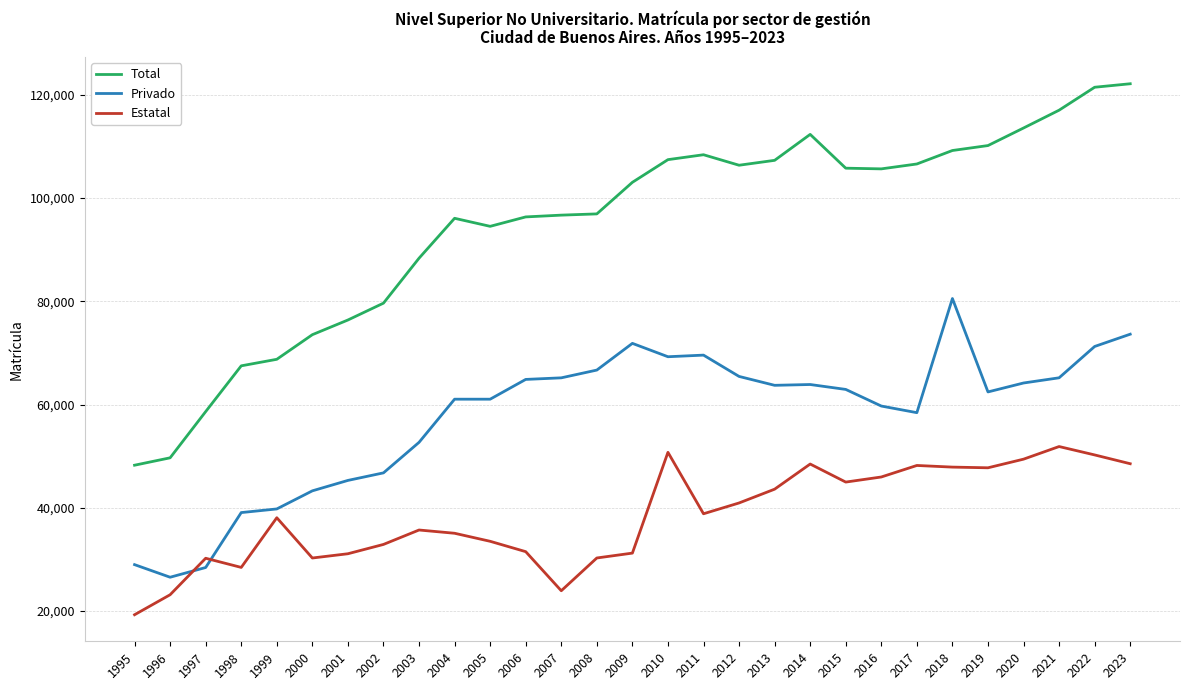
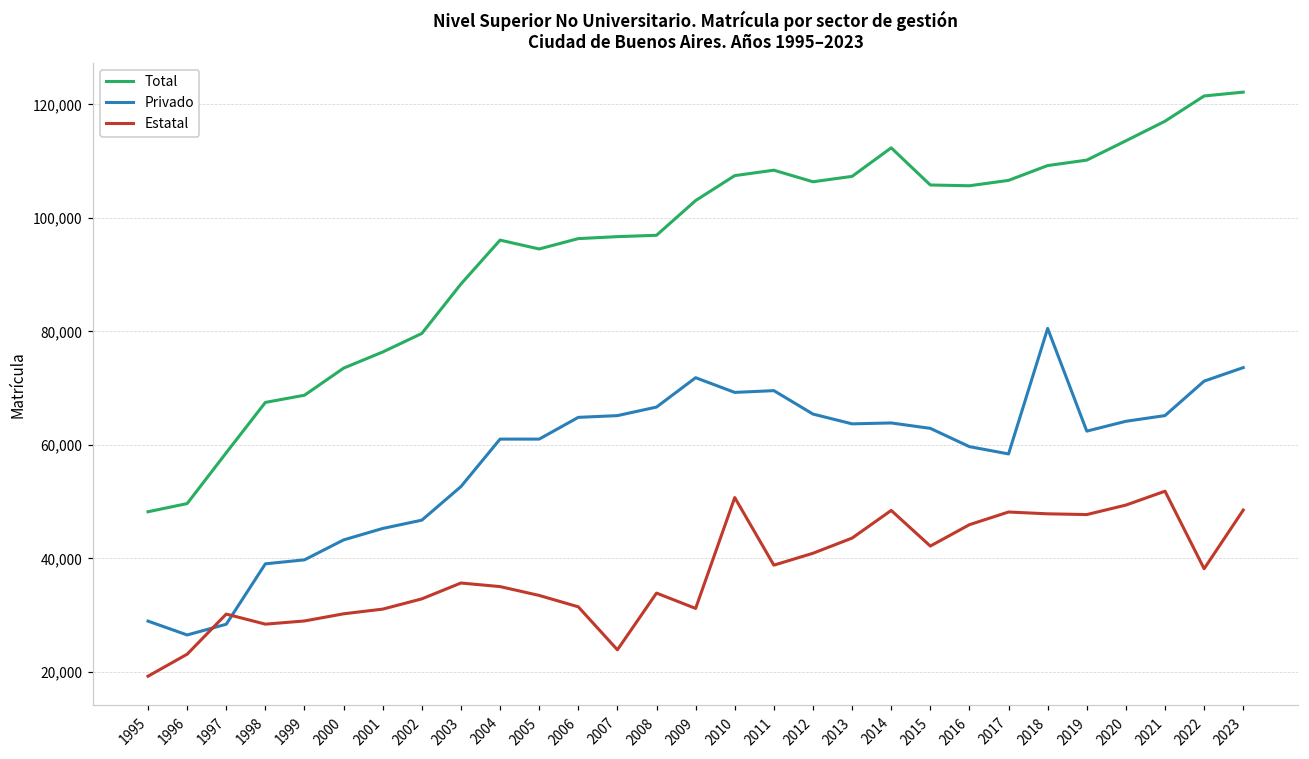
Estatal, 1999: 38,000 -> 29,000
Estatal, 2008: 30,000 -> 34,000
Estatal, 2015: 45,000 -> 42,000
Estatal, 2022: 50,000 -> 38,000
